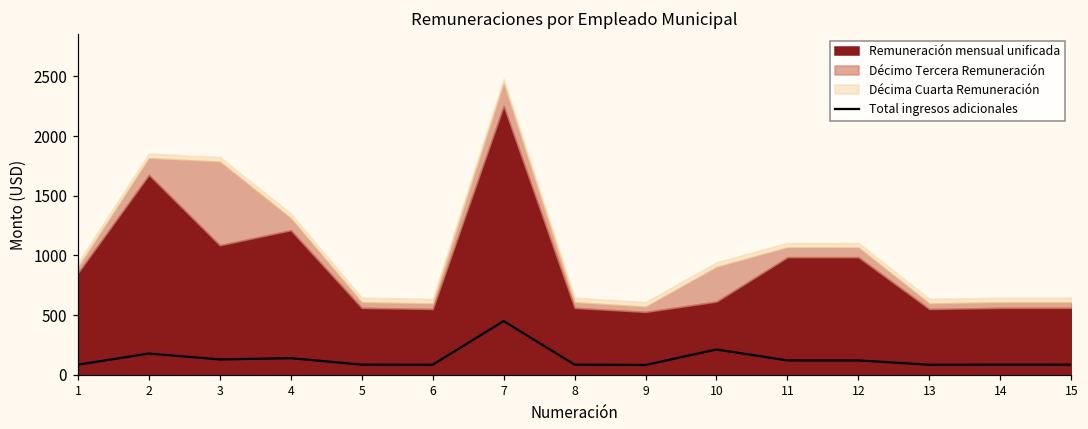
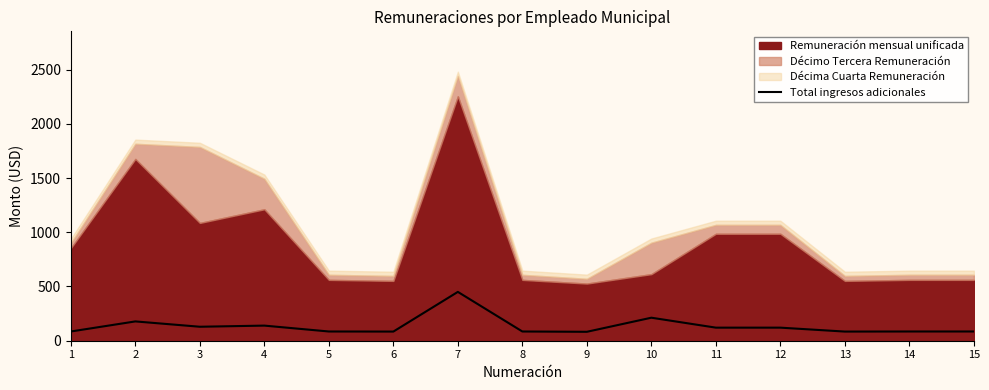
Décimo Tercera Remuneración, 4: 100 -> 280
